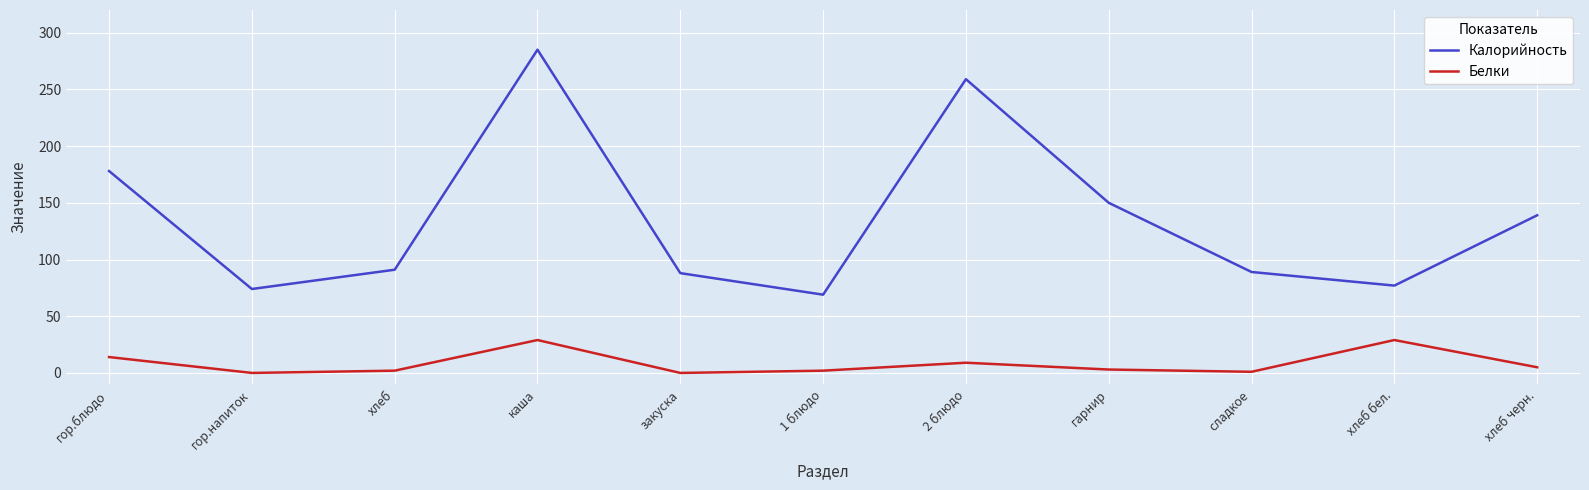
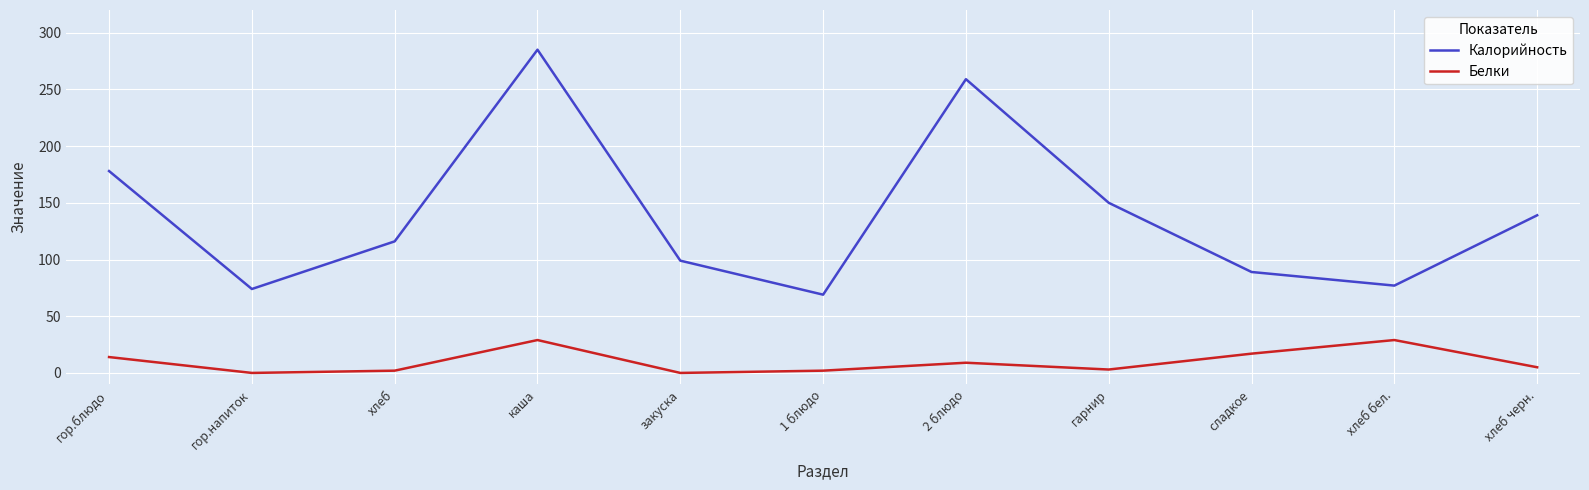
Калорийность, хлеб: 91 -> 116
Калорийность, закуска: 88 -> 99
Белки, сладкое: 1 -> 17
